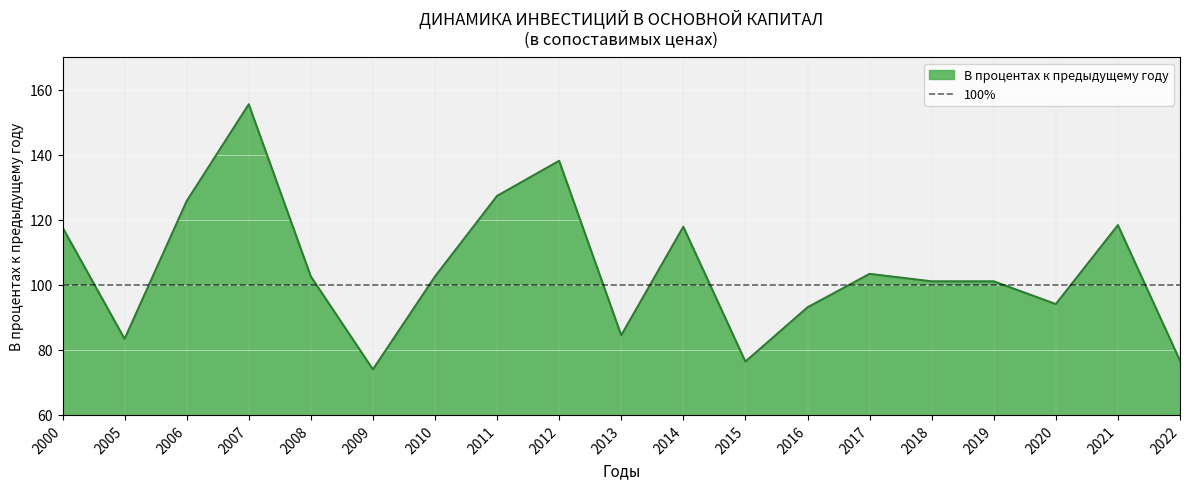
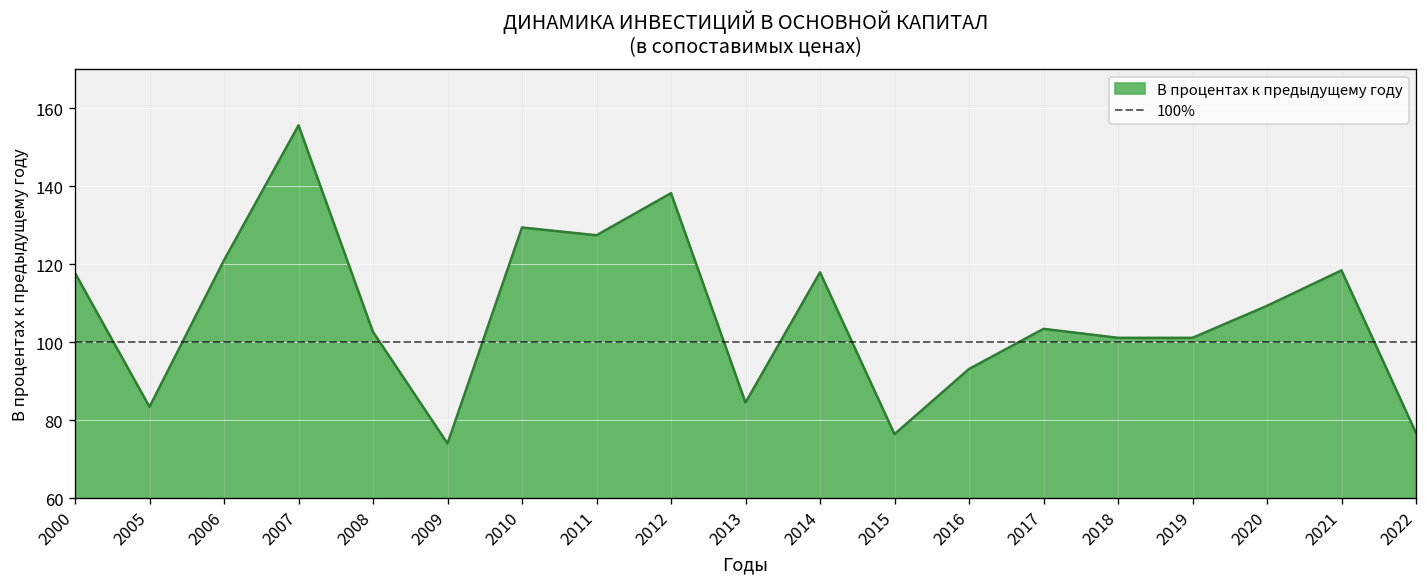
2006: 126 -> 121
2010: 103 -> 129
2020: 94 -> 109
